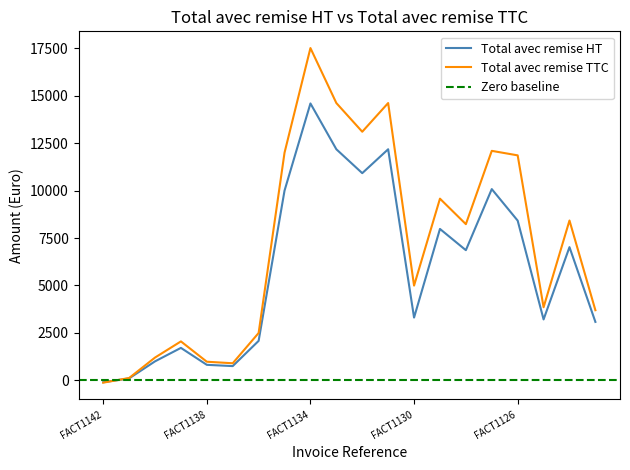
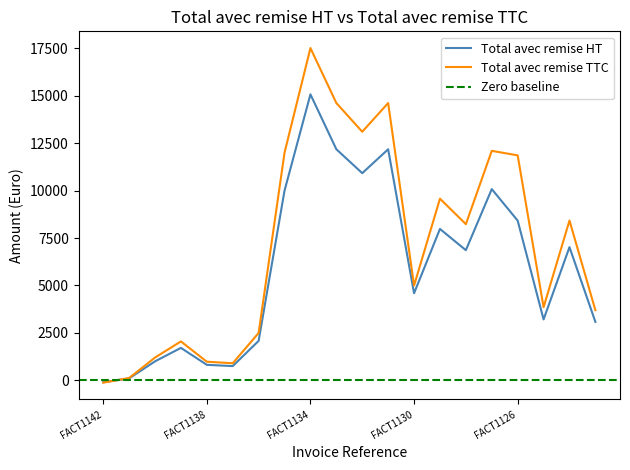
Total avec remise HT, FACT1134: 14600 -> 15100
Total avec remise HT, FACT1130: 3300 -> 4600
